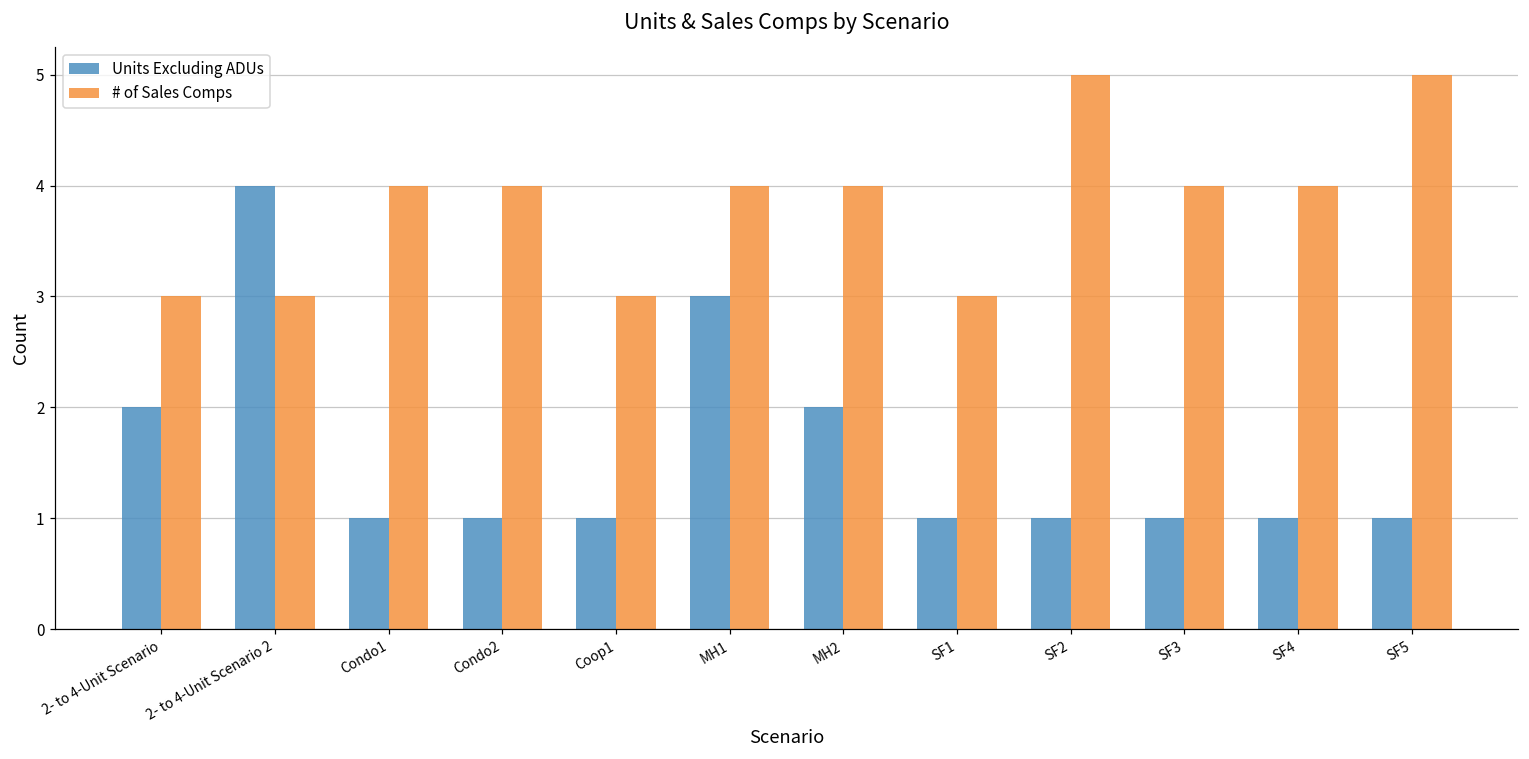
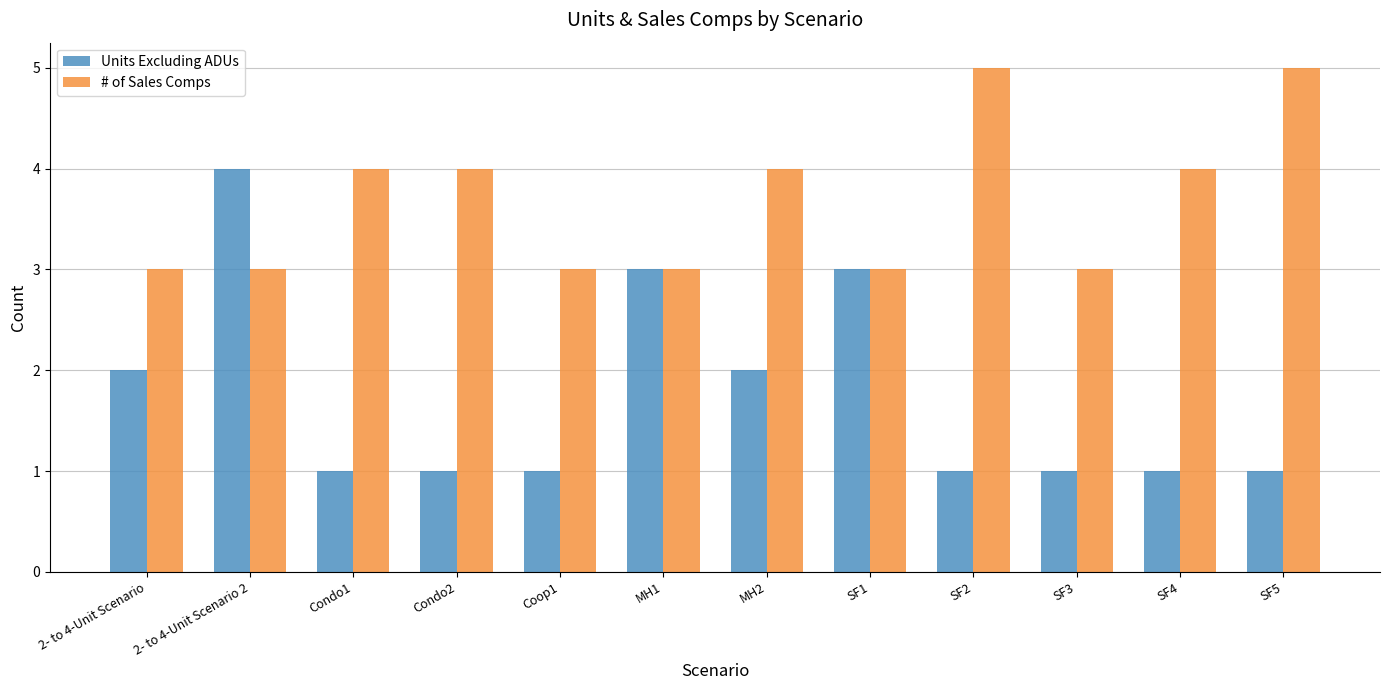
# of Sales Comps, MH1: 4 -> 3
Units Excluding ADUs, SF1: 1 -> 3
# of Sales Comps, SF3: 4 -> 3
